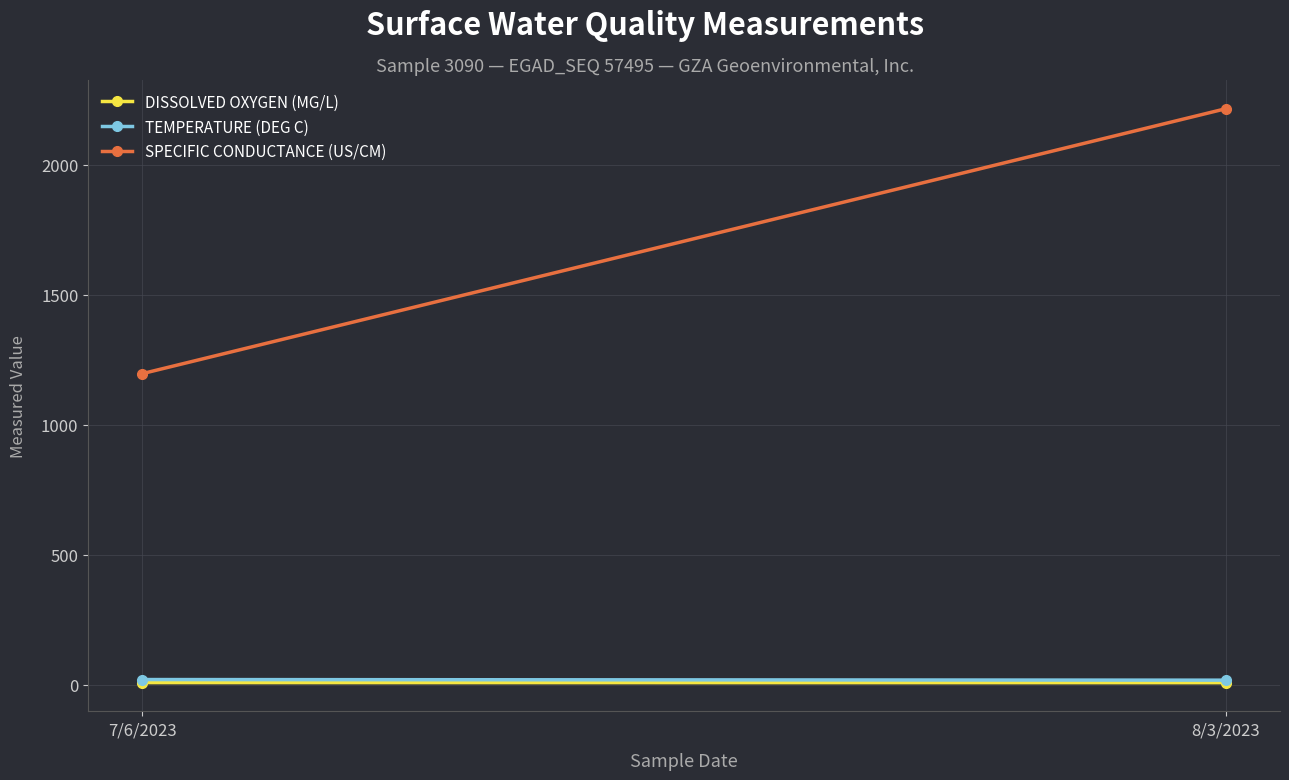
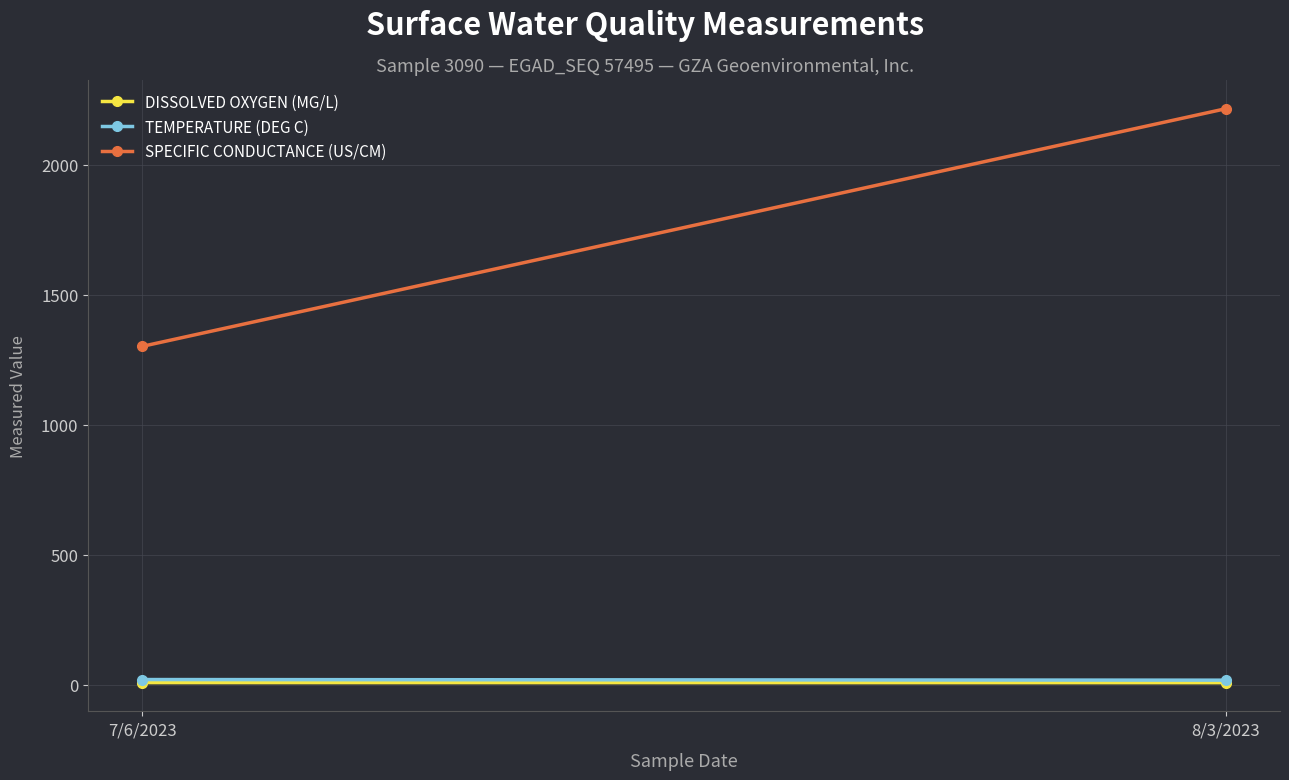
SPECIFIC CONDUCTANCE (US/CM), 7/6/2023: 1200 -> 1300
